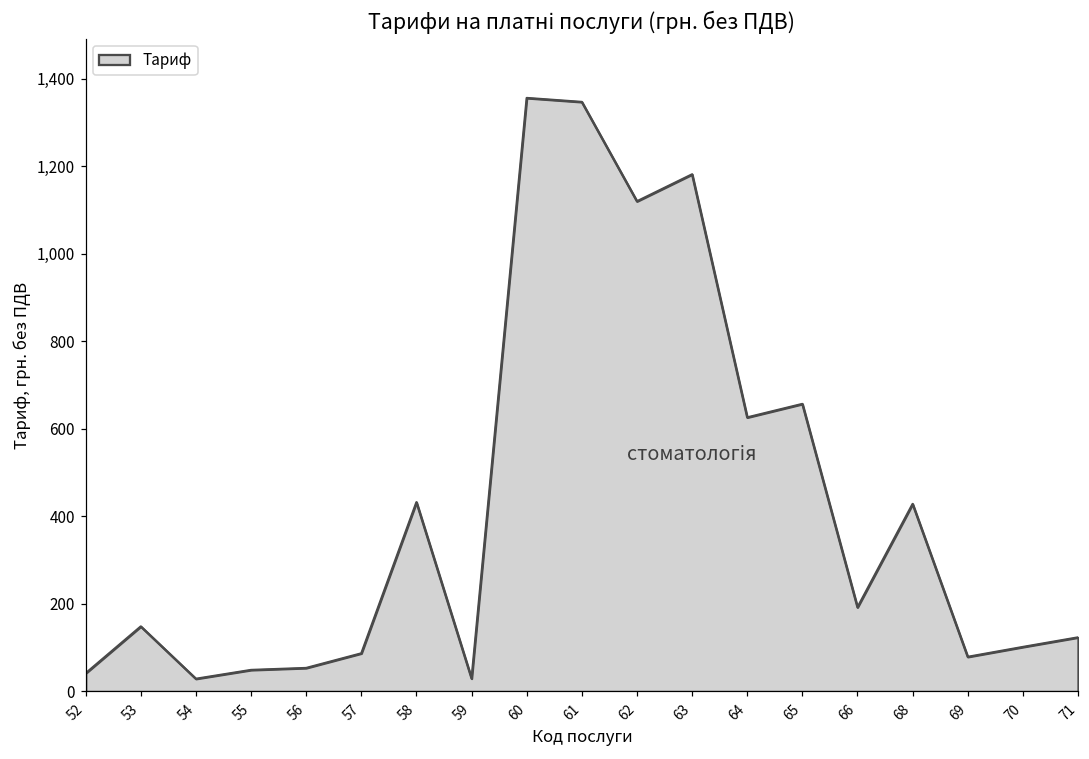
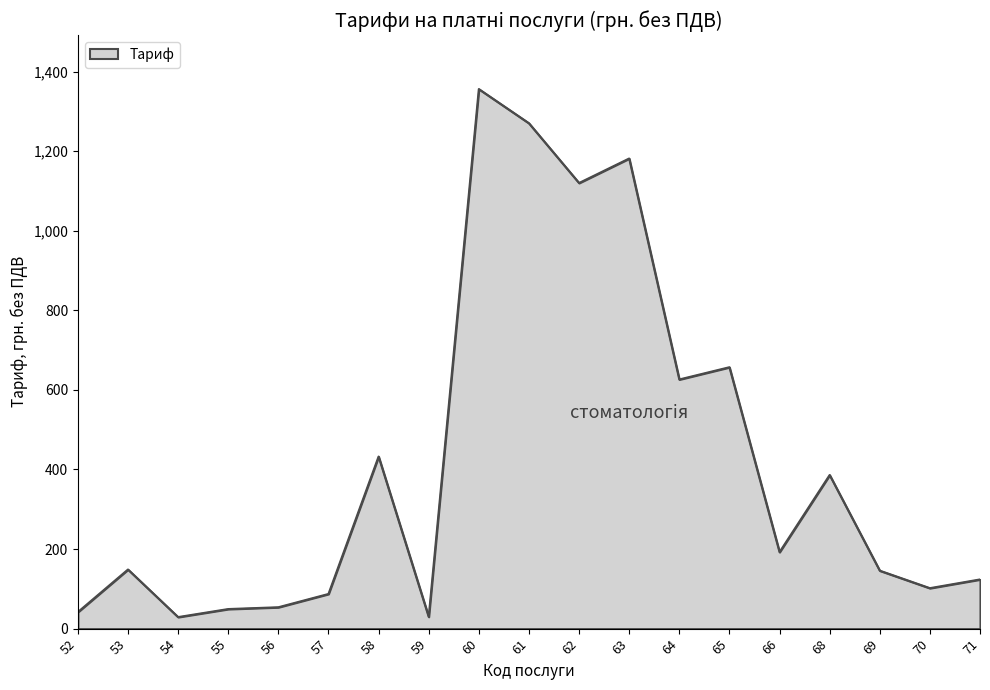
61: 1,350 -> 1,270
68: 430 -> 390
69: 80 -> 150
